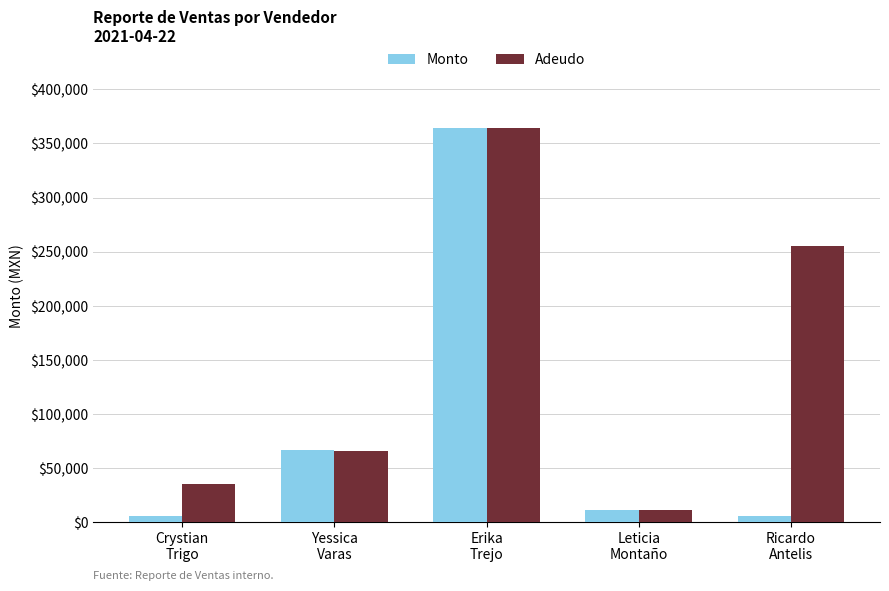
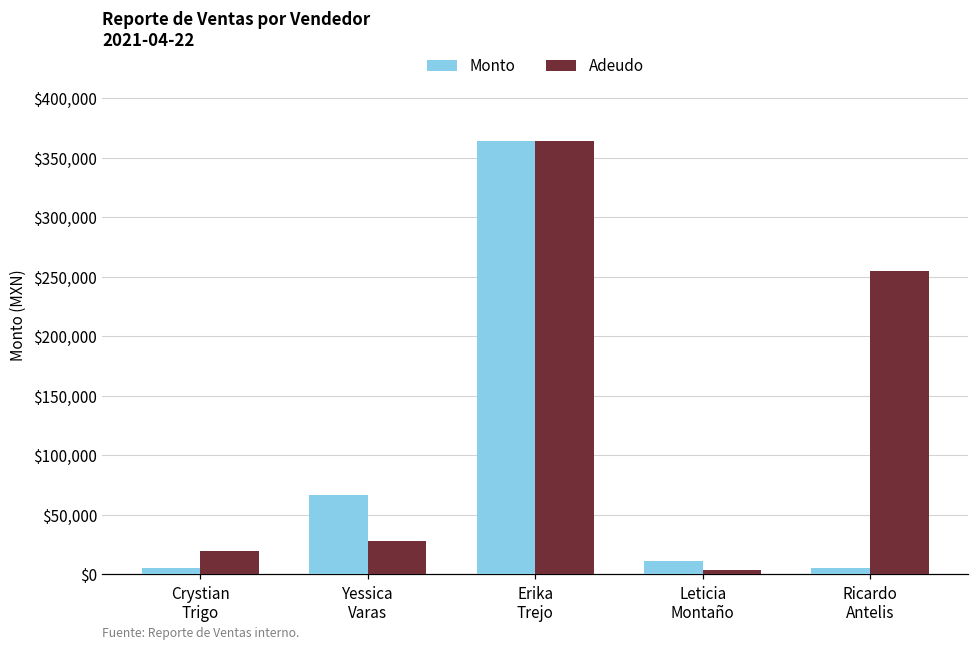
Adeudo, Crystian Trigo: $35,000 -> $20,000
Adeudo, Yessica Varas: $66,000 -> $28,000
Adeudo, Leticia Montaño: $11,000 -> $4,000
